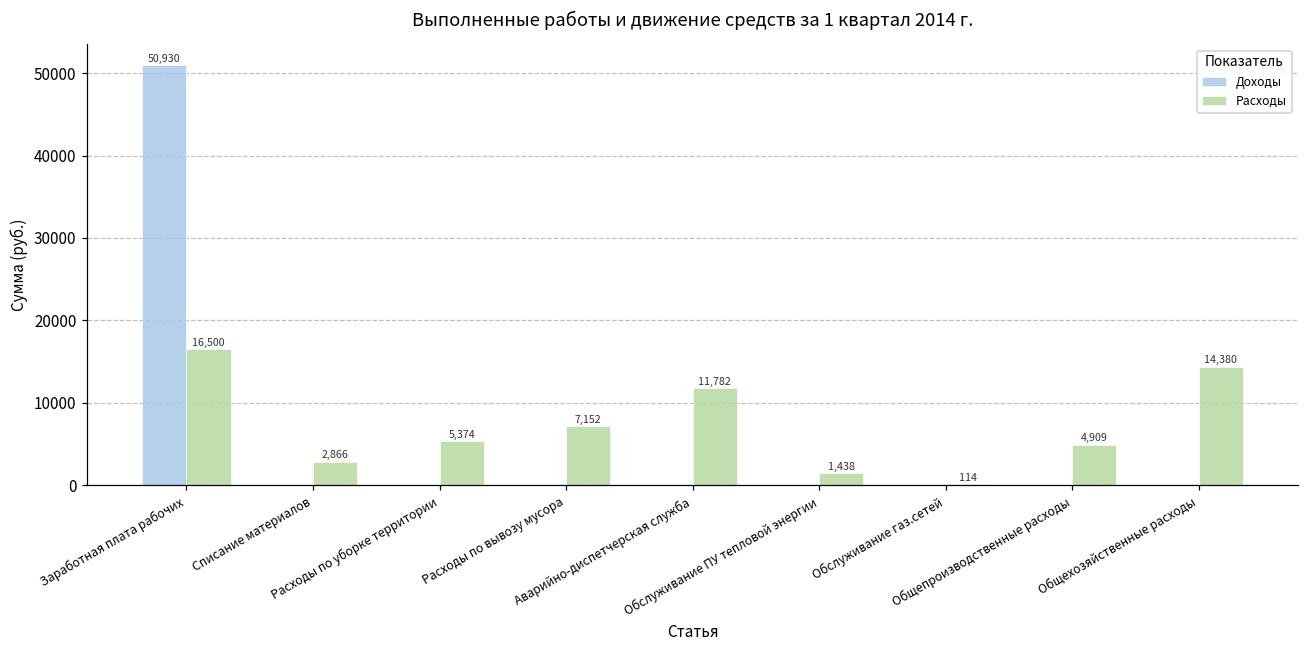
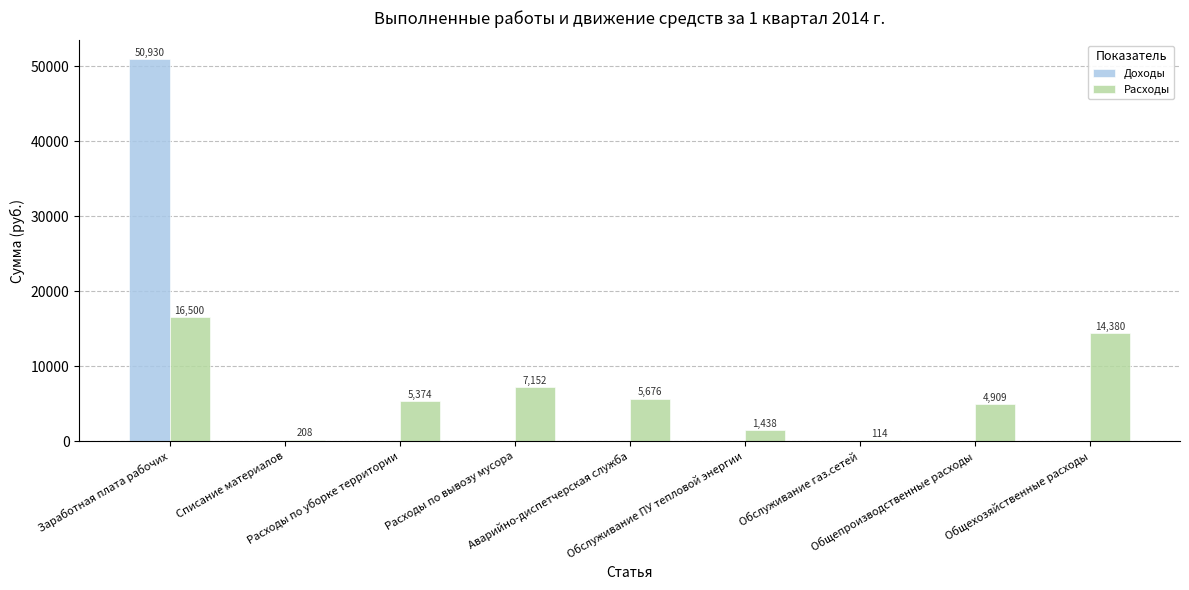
Расходы, Списание материалов: 2,866 -> 208
Расходы, Аварийно-диспетчерская служба: 11,782 -> 5,676
